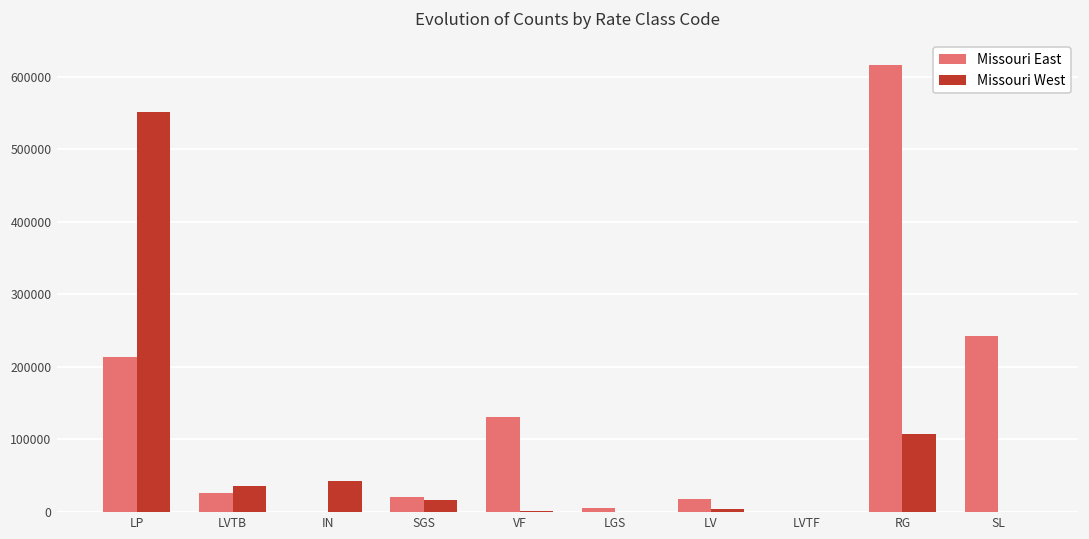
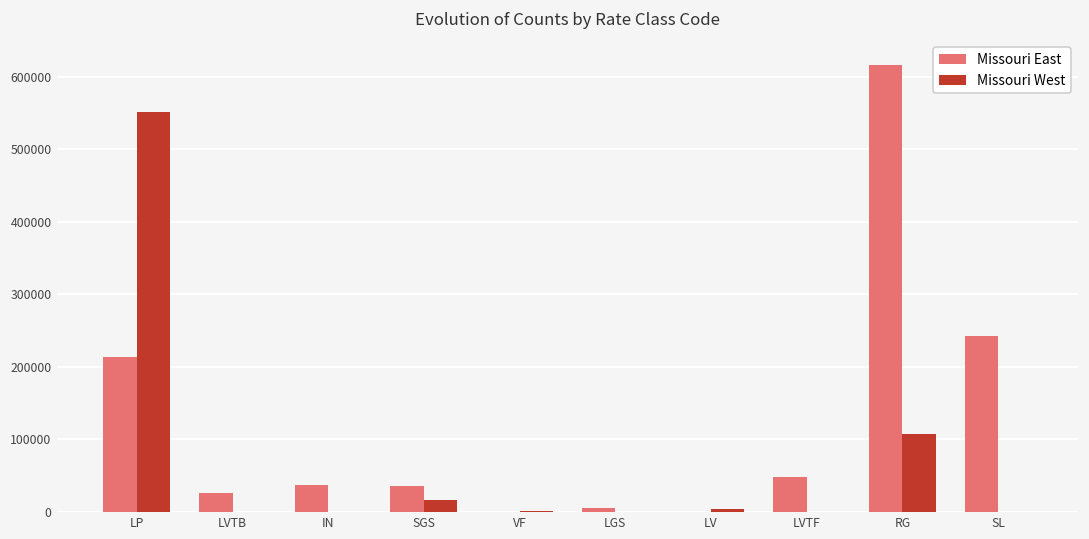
Missouri West, LVTB: 30000 -> 0
Missouri East, IN: 0 -> 40000
Missouri West, IN: 40000 -> 0
Missouri East, SGS: 20000 -> 40000
Missouri East, VF: 130000 -> 0
Missouri East, LV: 20000 -> 0
Missouri East, LVTF: 0 -> 50000
